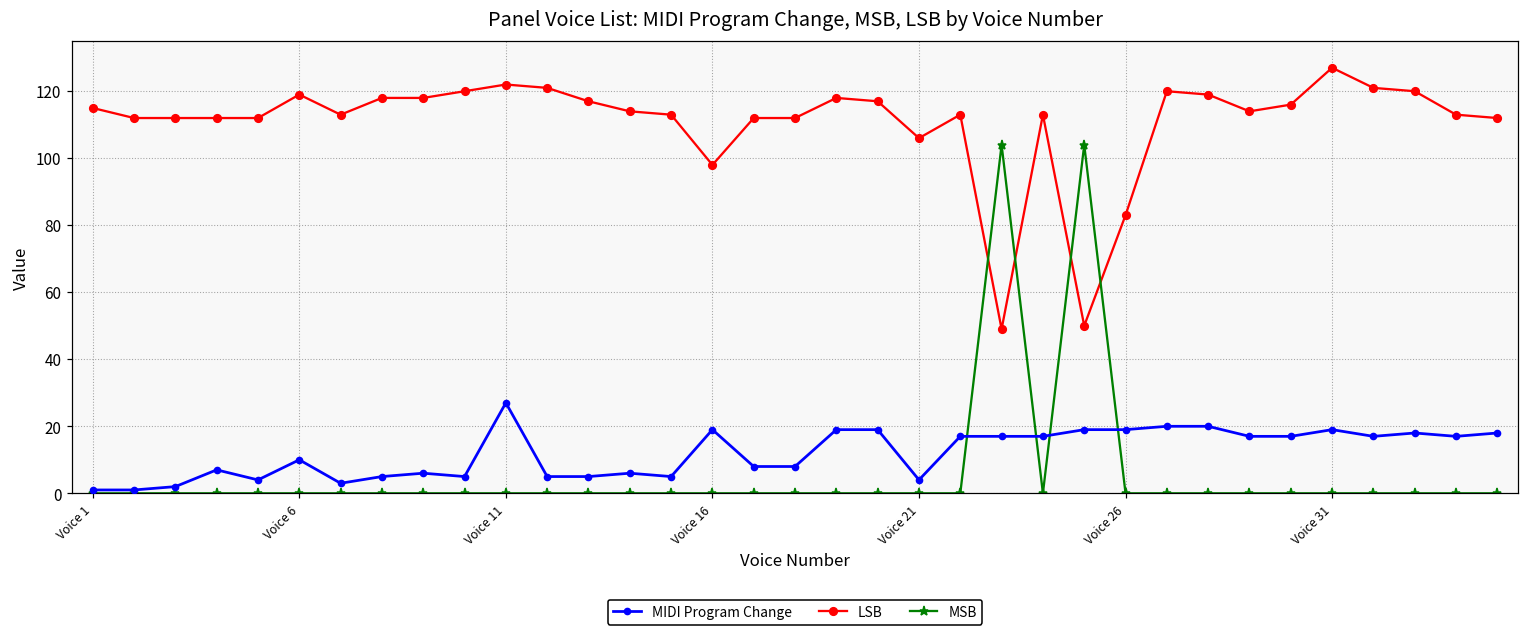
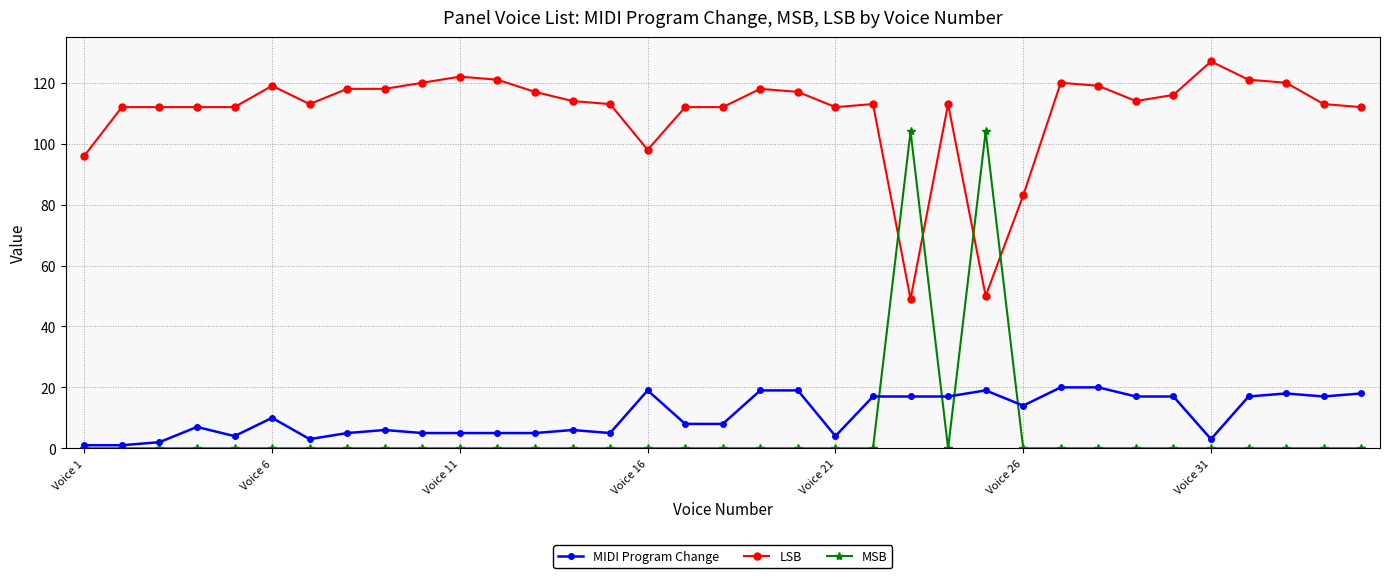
LSB, Voice 1: 115 -> 96
MIDI Program Change, Voice 11: 27 -> 5
LSB, Voice 21: 106 -> 112
MIDI Program Change, Voice 26: 19 -> 14
MIDI Program Change, Voice 31: 19 -> 3
